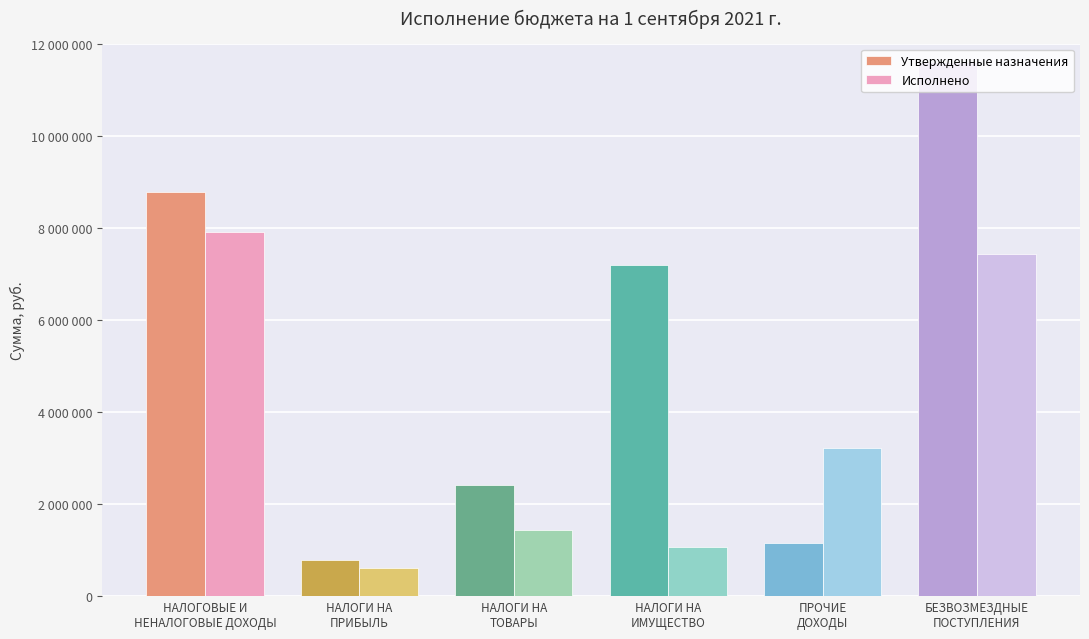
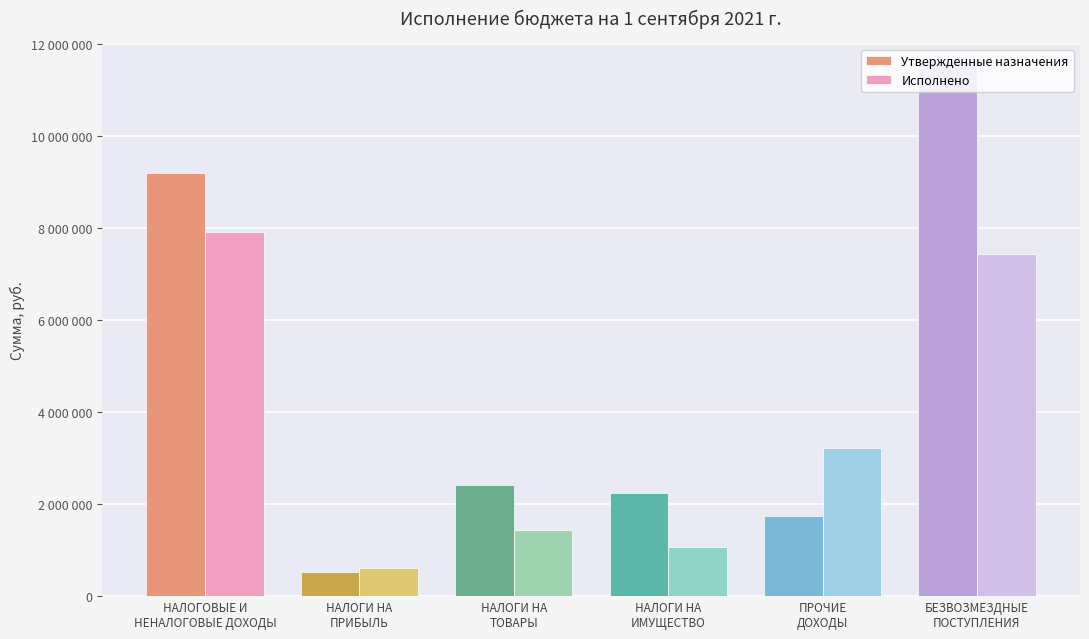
Утвержденные назначения, НАЛОГОВЫЕ И НЕНАЛОГОВЫЕ ДОХОДЫ: 8800000 -> 9200000
Утвержденные назначения, НАЛОГИ НА ПРИБЫЛЬ: 800000 -> 500000
Утвержденные назначения, НАЛОГИ НА ИМУЩЕСТВО: 7200000 -> 2300000
Утвержденные назначения, ПРОЧИЕ ДОХОДЫ: 1100000 -> 1800000
